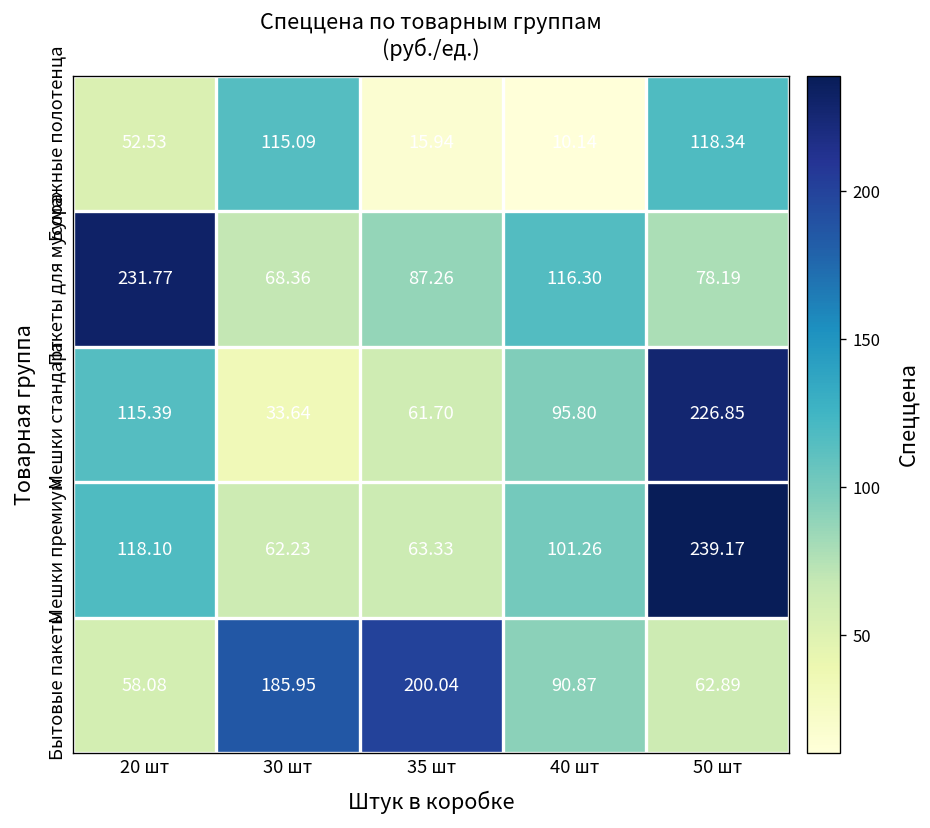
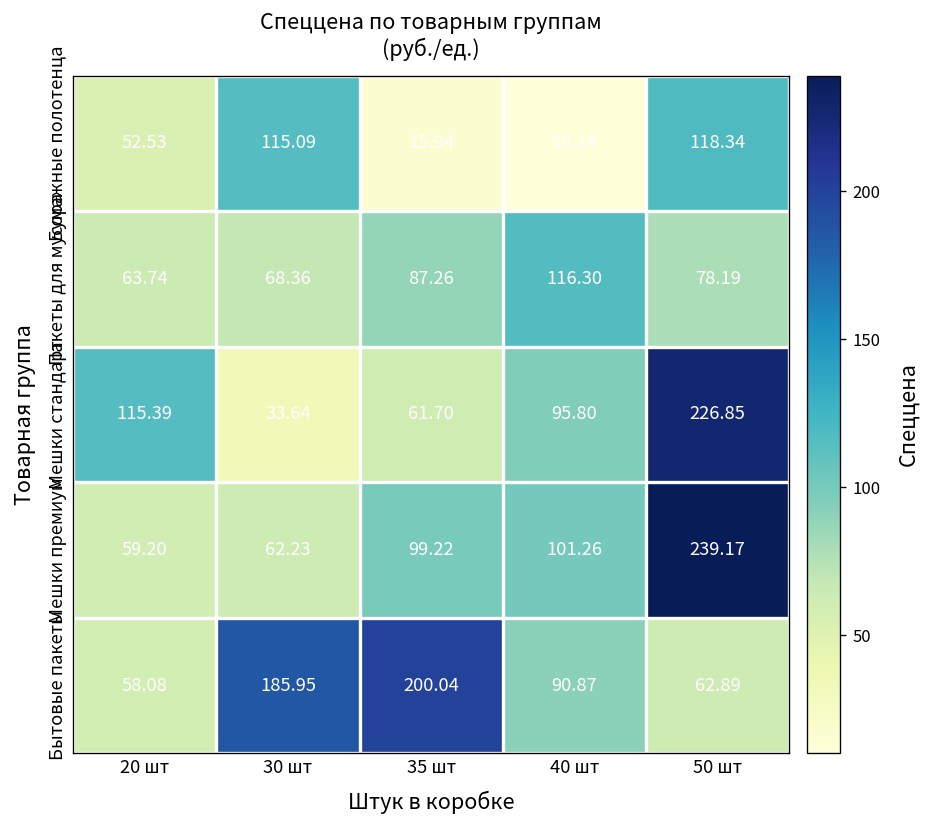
Пакеты для мусора, 20 шт: 231.77 -> 63.74
Мешки премиум, 20 шт: 118.10 -> 59.20
Мешки премиум, 35 шт: 63.33 -> 99.22
